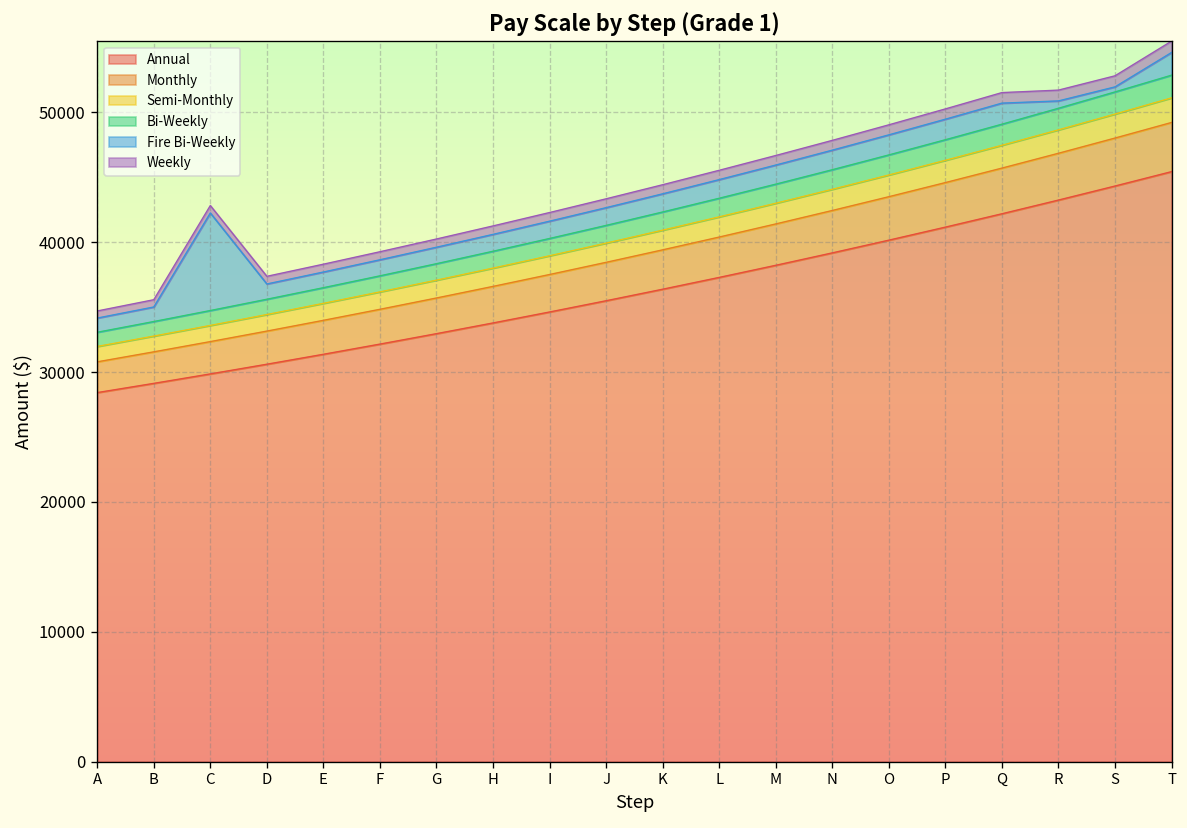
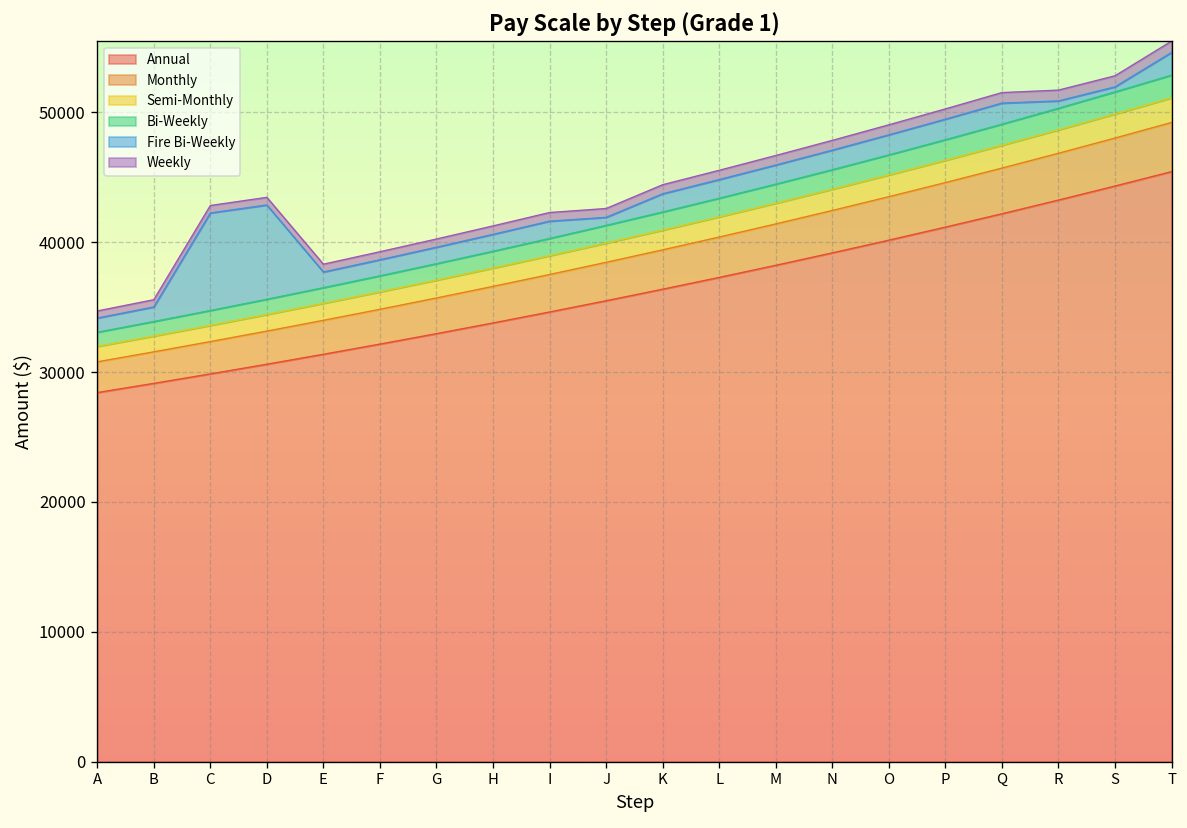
Fire Bi-Weekly, D: 1200 -> 7300
Fire Bi-Weekly, J: 1400 -> 600
